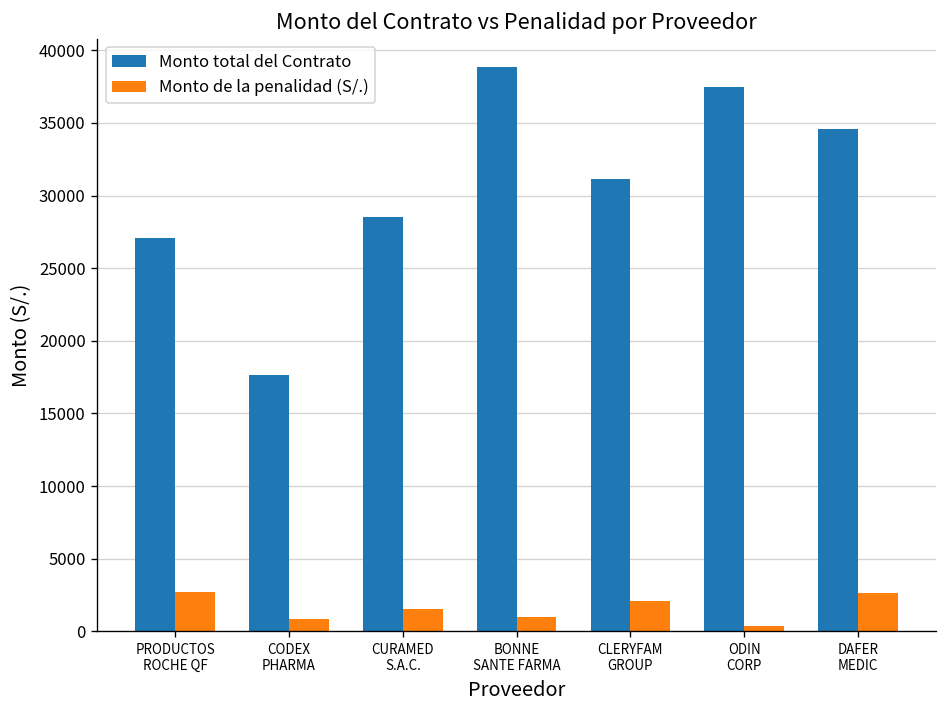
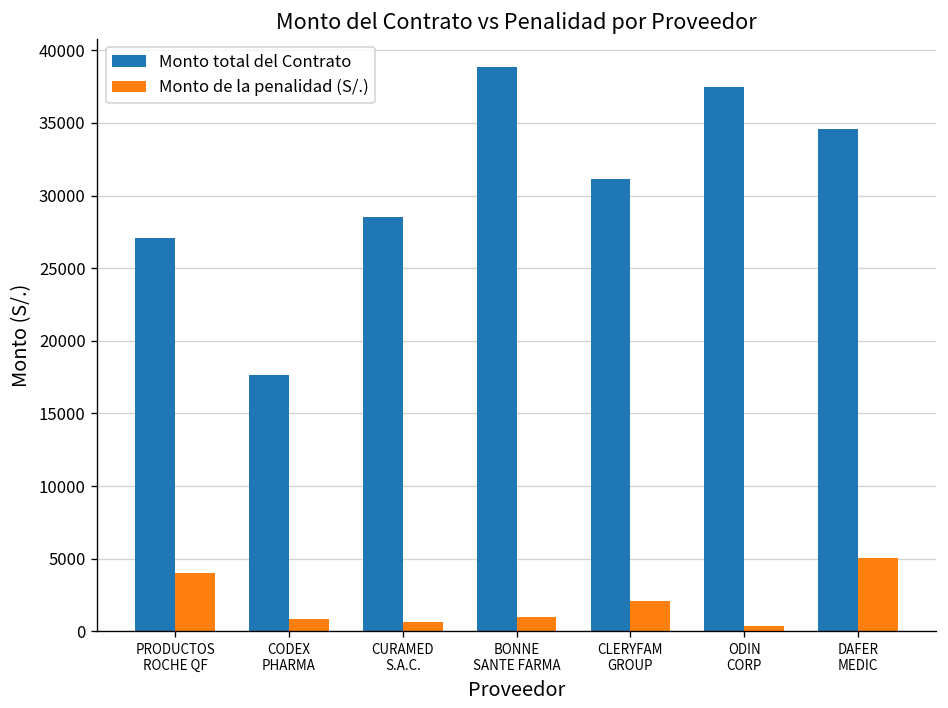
Monto de la penalidad (S/.), PRODUCTOS ROCHE QF: 2700 -> 4000
Monto de la penalidad (S/.), CURAMED S.A.C.: 1500 -> 600
Monto de la penalidad (S/.), DAFER MEDIC: 2700 -> 5000
